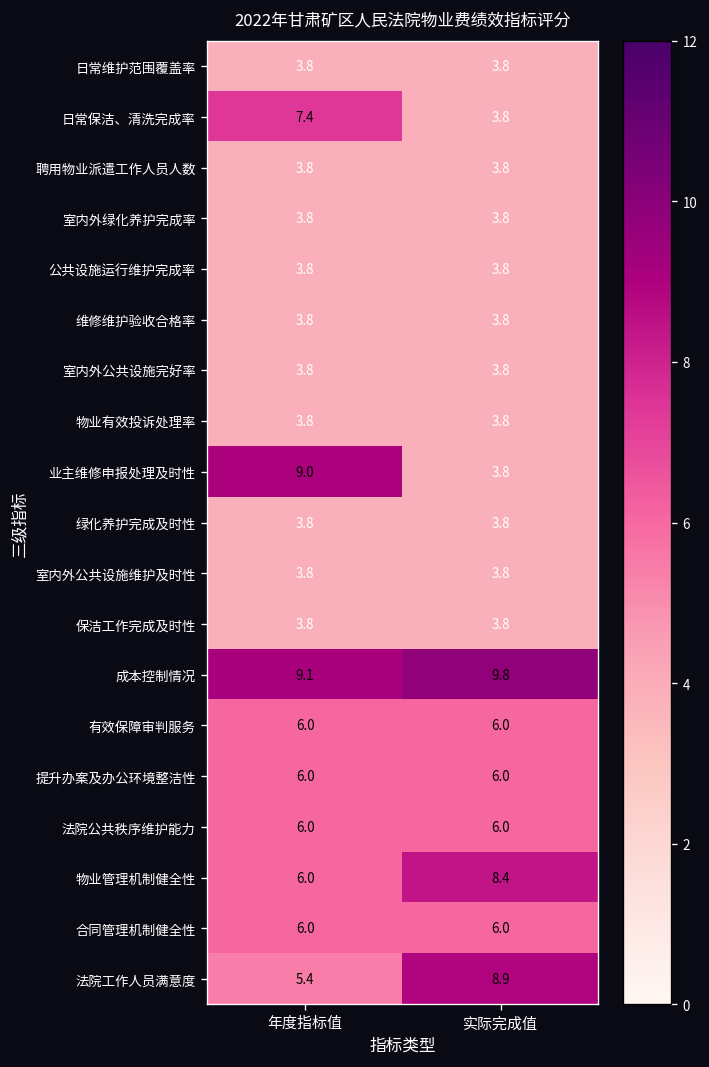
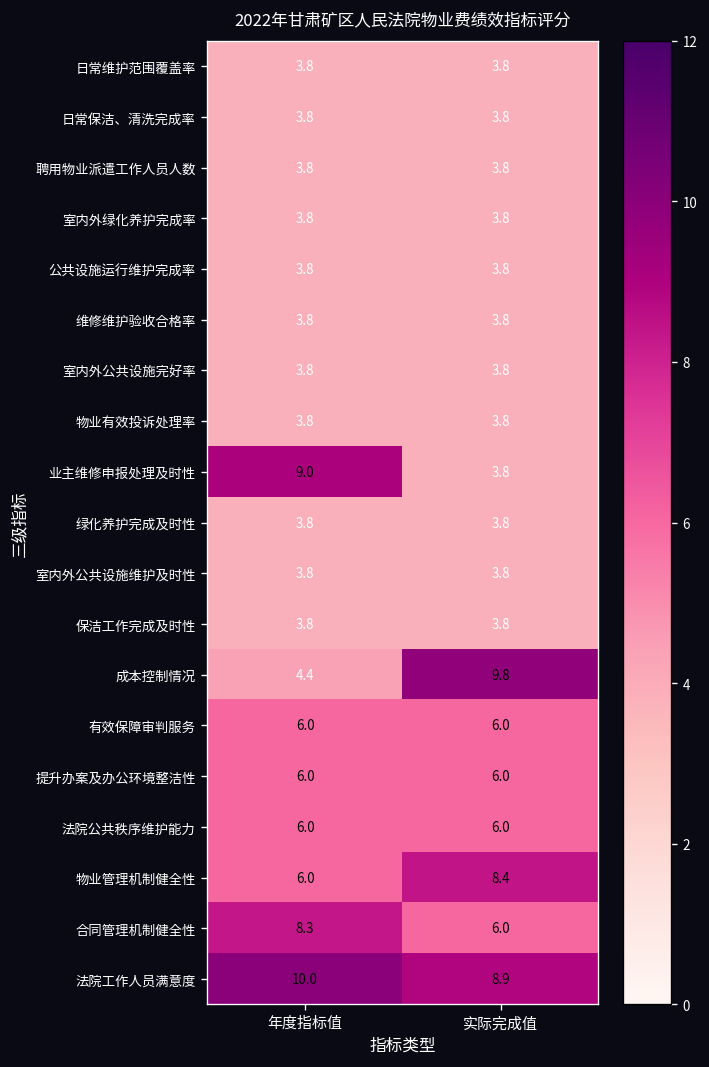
日常保洁、清洗完成率, 年度指标值: 7.4 -> 3.8
成本控制情况, 年度指标值: 9.1 -> 4.4
合同管理机制健全性, 年度指标值: 6.0 -> 8.3
法院工作人员满意度, 年度指标值: 5.4 -> 10.0
